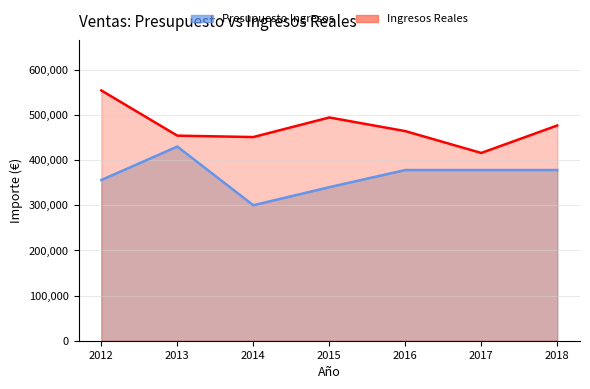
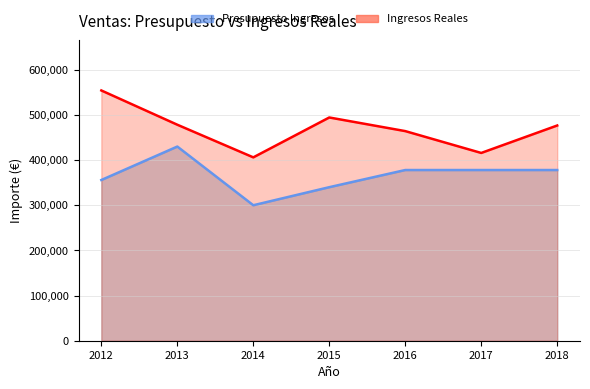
Ingresos Reales, 2013: 450,000 -> 480,000
Ingresos Reales, 2014: 450,000 -> 410,000
